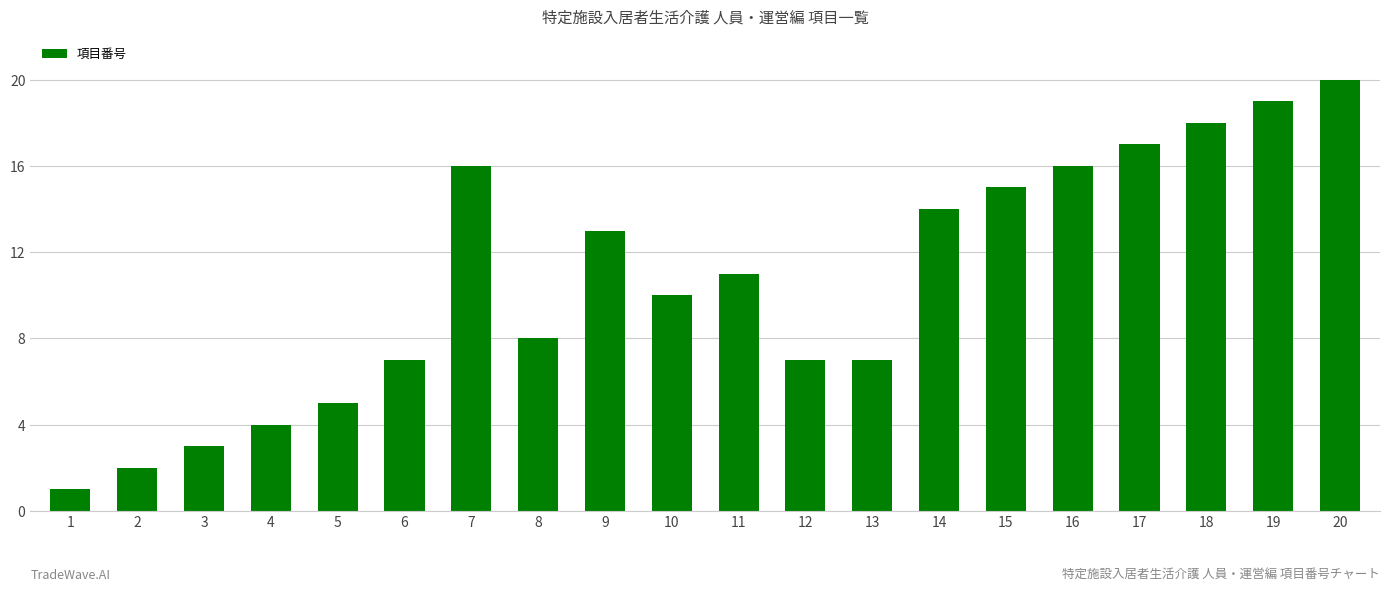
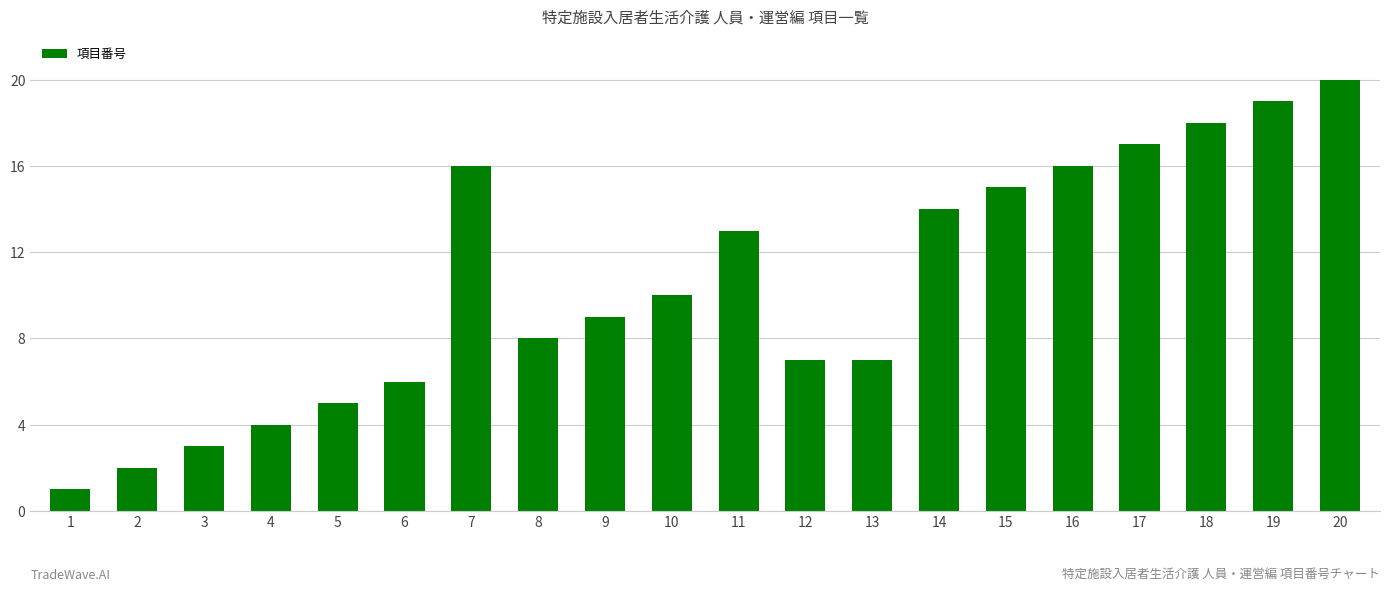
6: 7 -> 6
9: 13 -> 9
11: 11 -> 13
